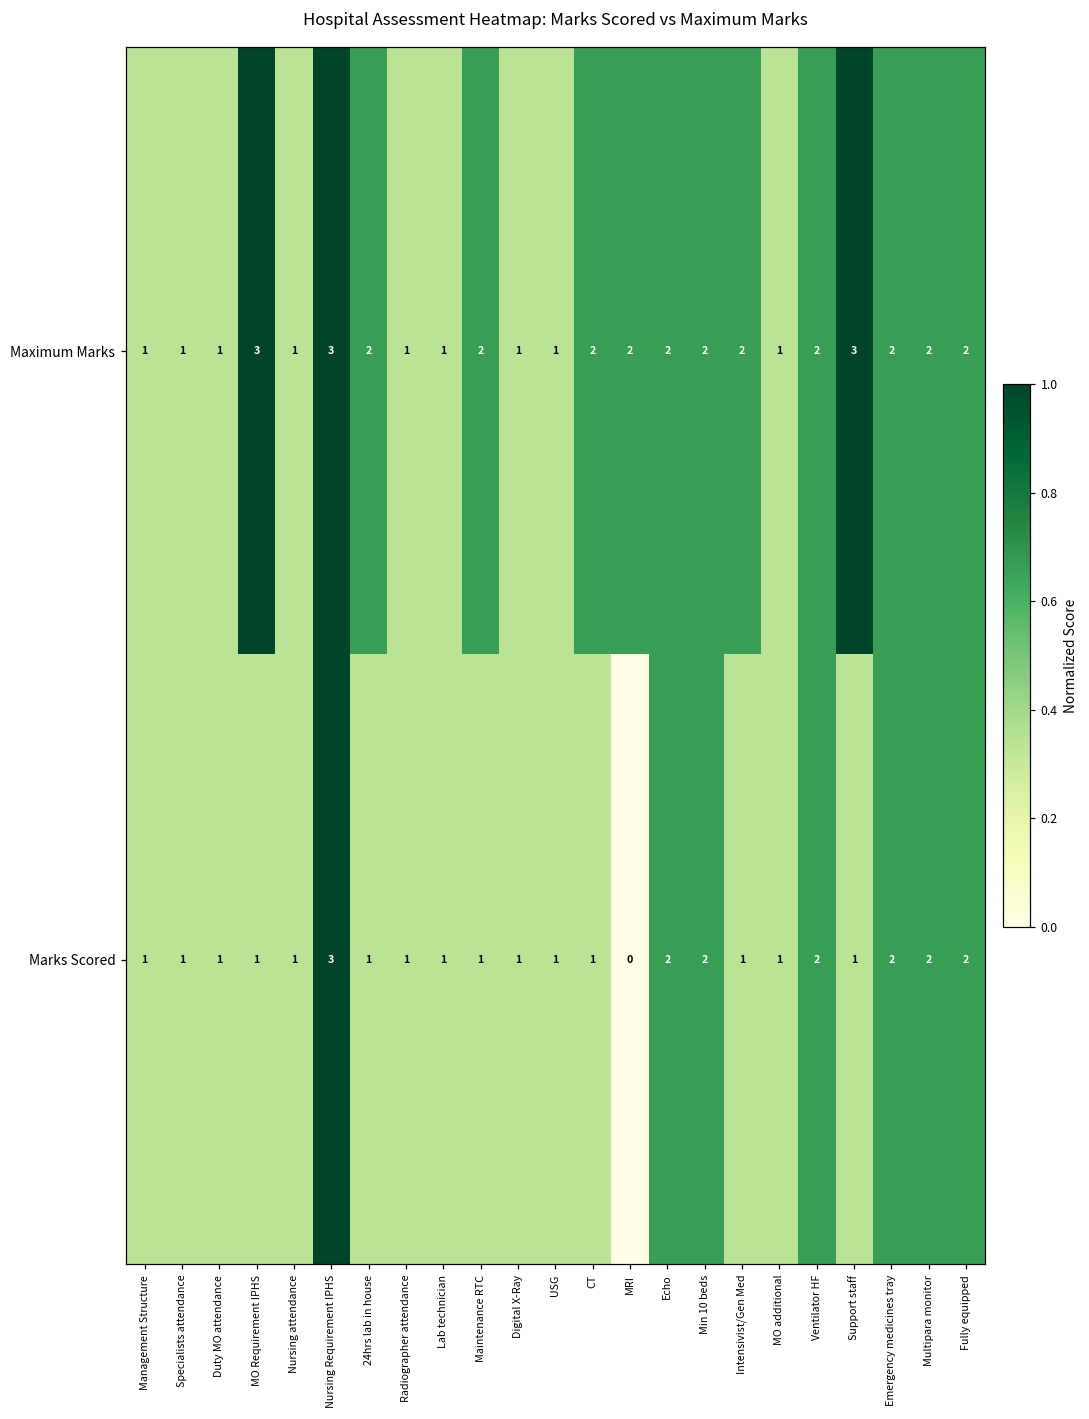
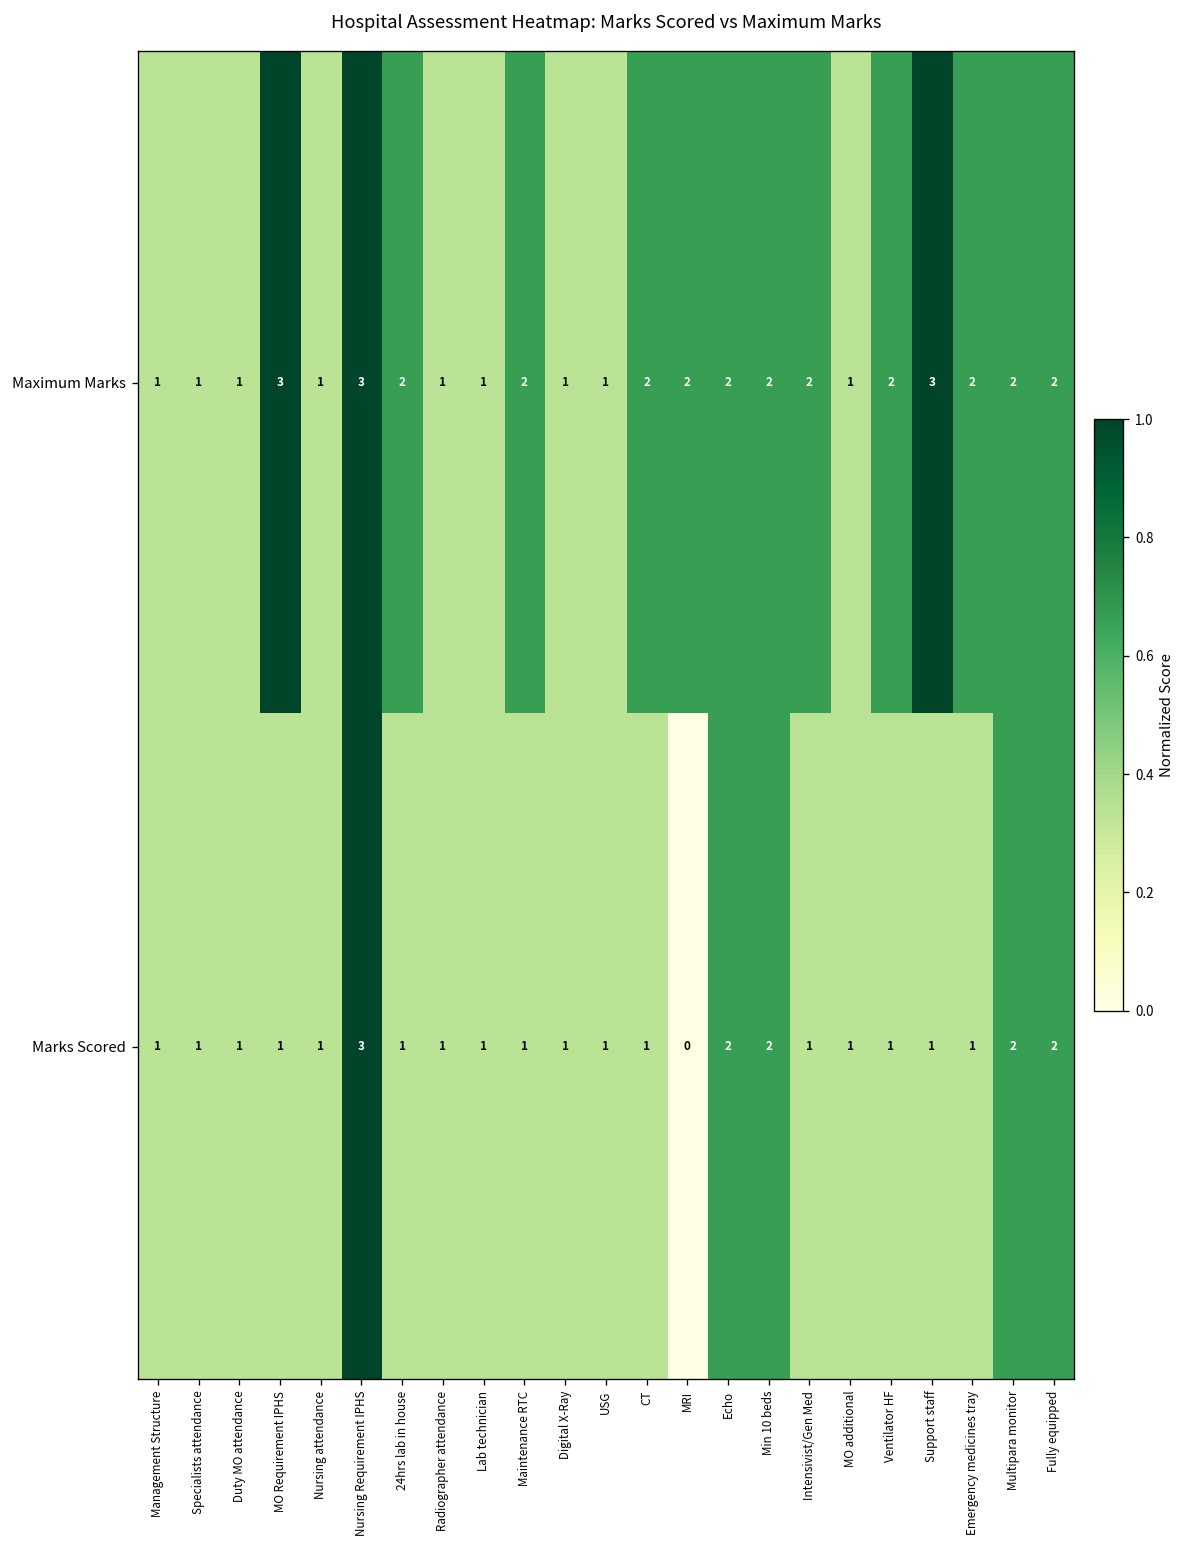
Marks Scored, Ventilator HF: 2 -> 1
Marks Scored, Emergency medicines tray: 2 -> 1
